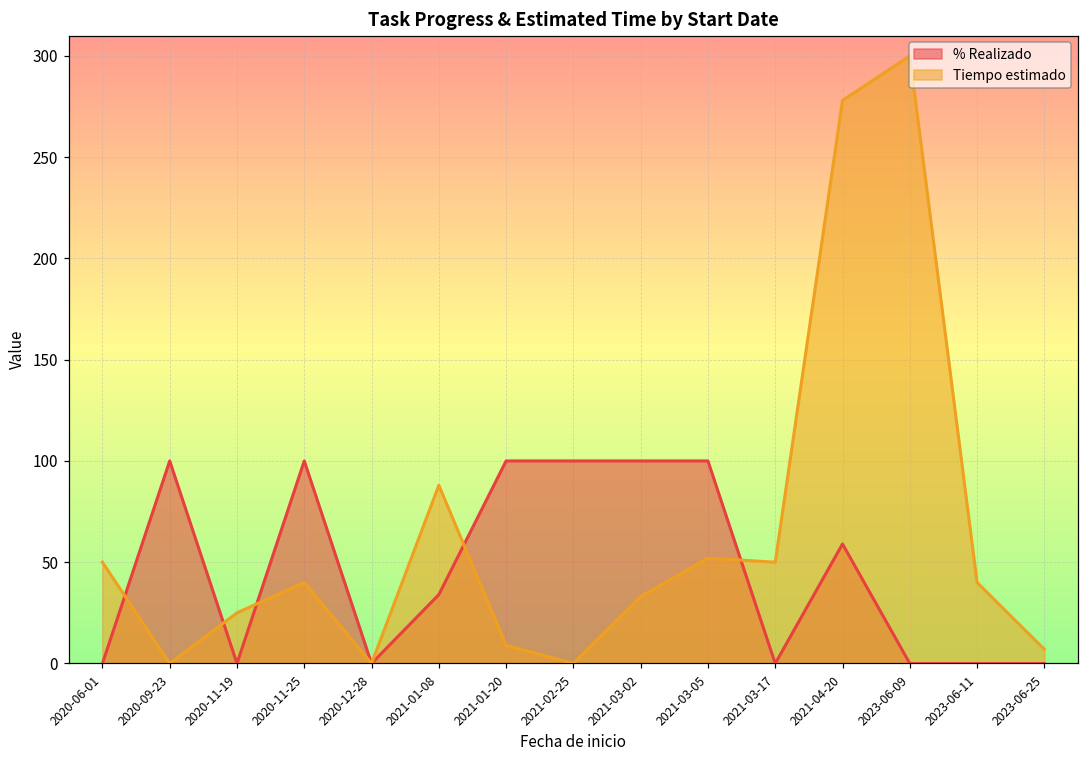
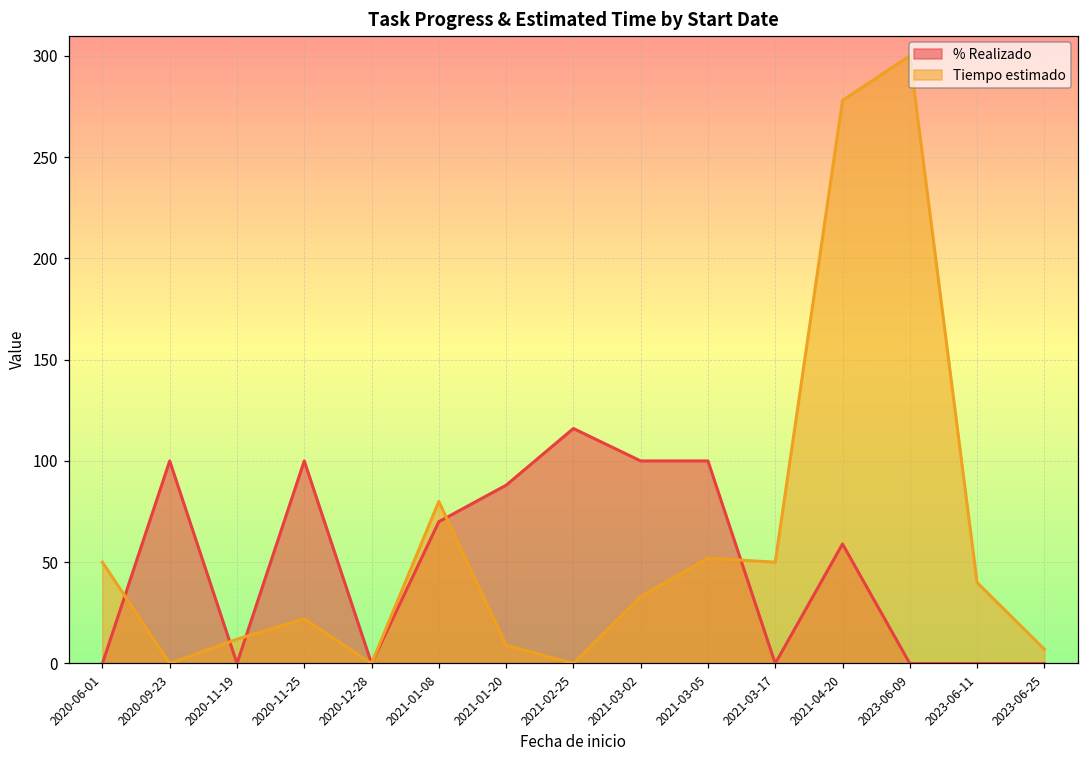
Tiempo estimado, 2020-11-19: 25 -> 12
Tiempo estimado, 2020-11-25: 40 -> 22
% Realizado, 2021-01-08: 34 -> 70
Tiempo estimado, 2021-01-08: 88 -> 80
% Realizado, 2021-01-20: 100 -> 88
% Realizado, 2021-02-25: 100 -> 116
